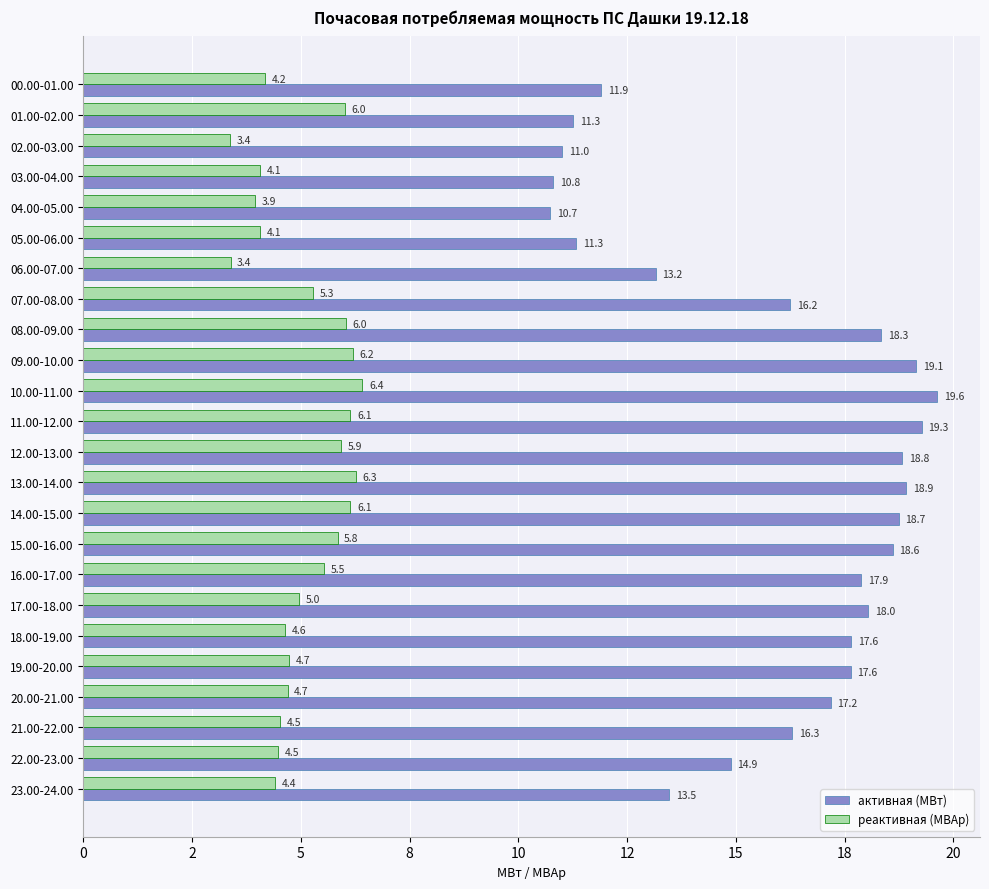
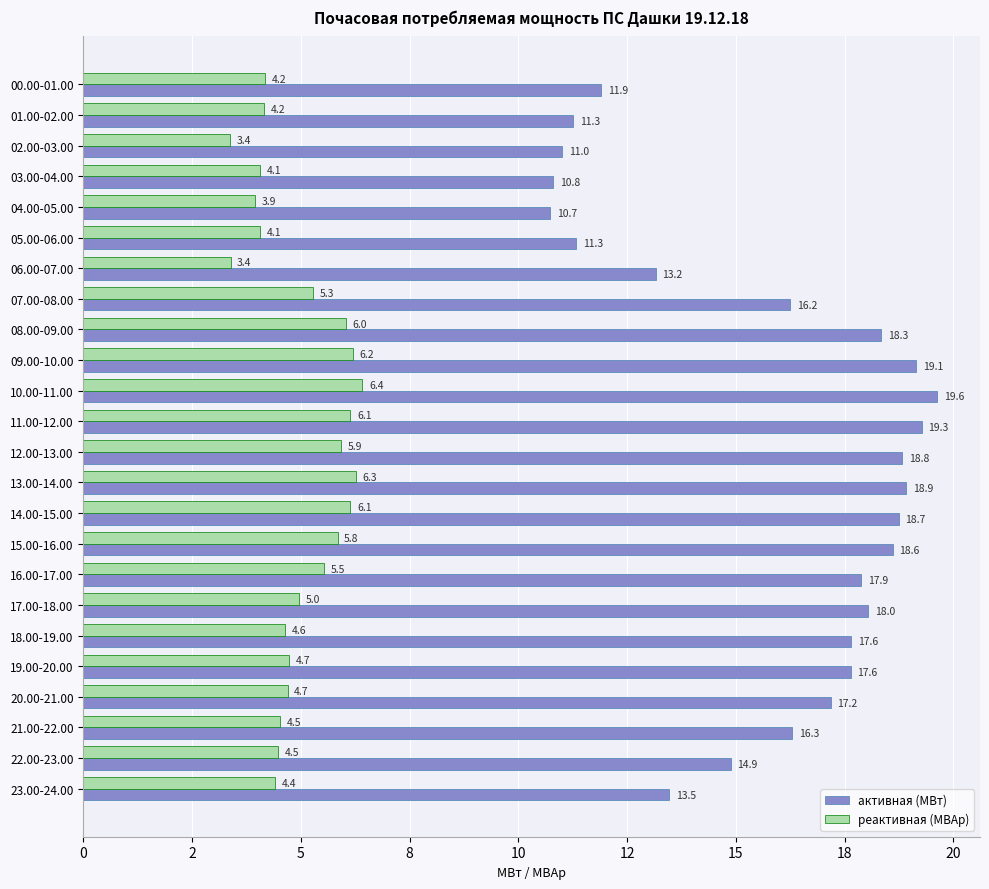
реактивная (МВАр), 01.00-02.00: 6.0 -> 4.2
